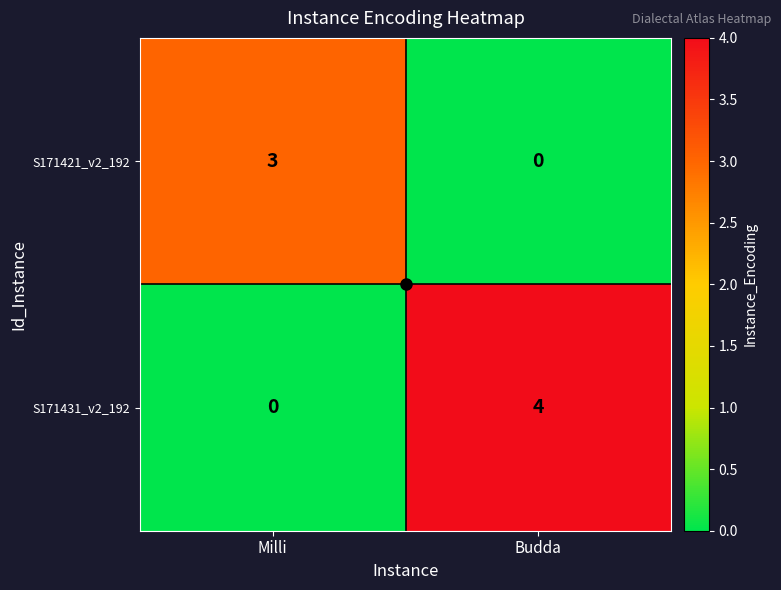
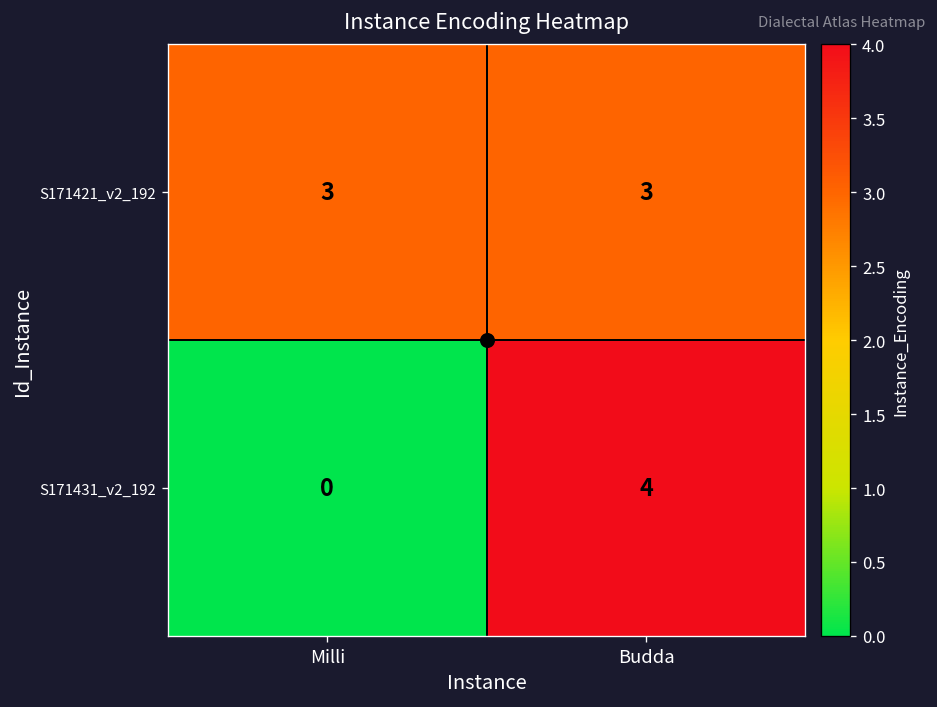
S171421_v2_192, Budda: 0 -> 3
